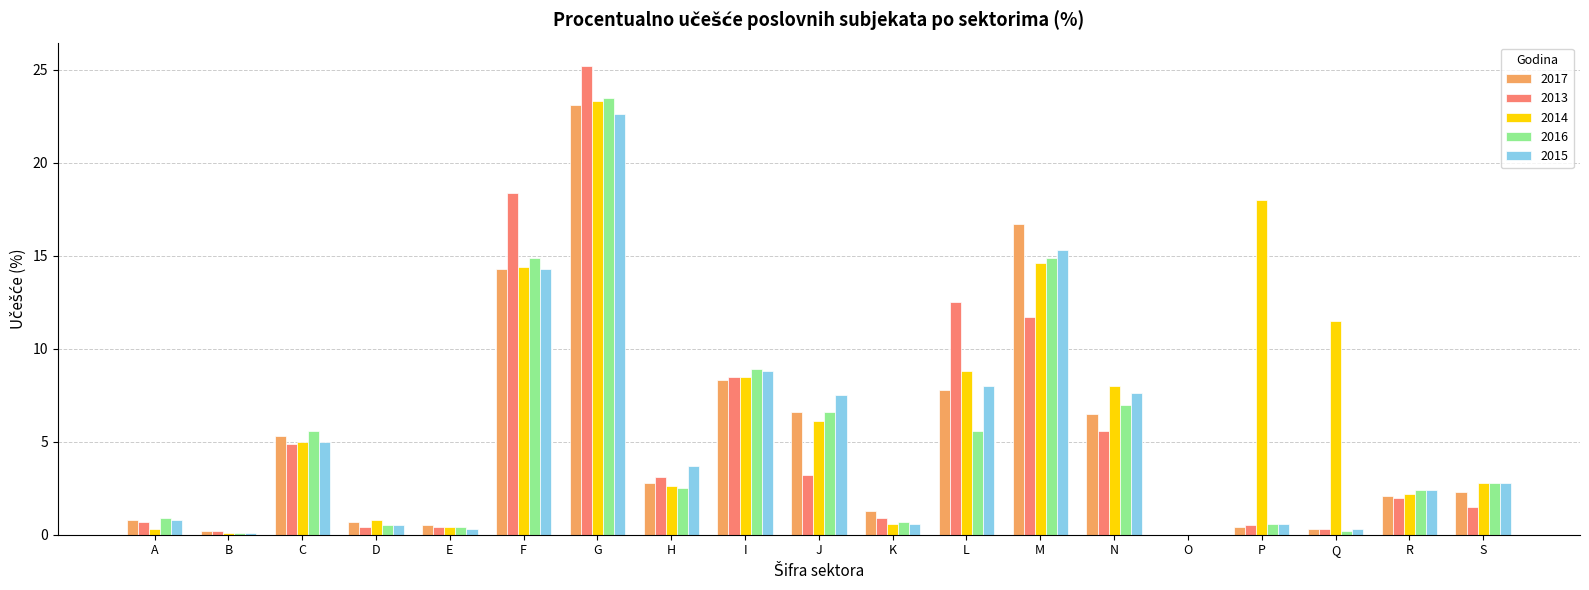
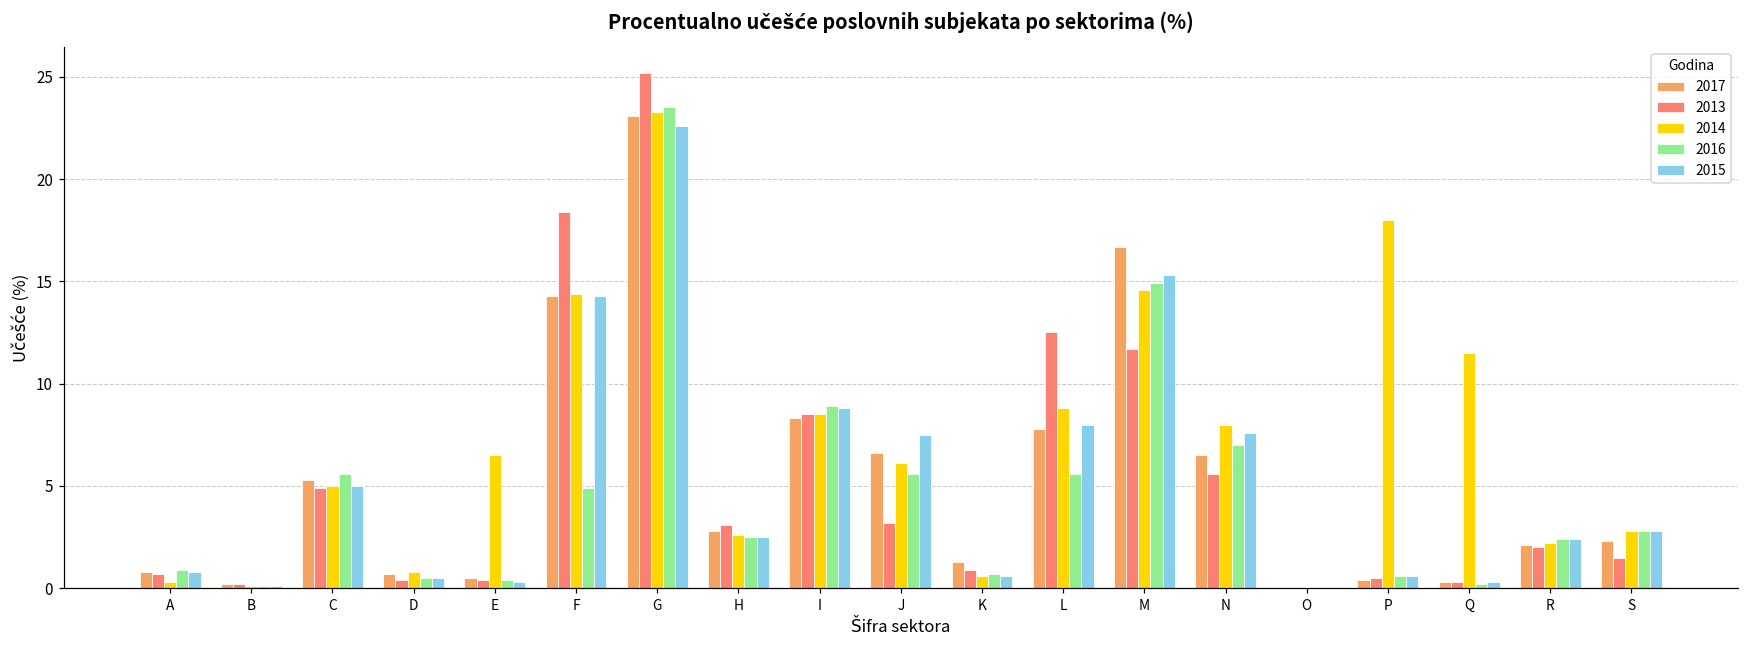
2014, E: 0.4 -> 6.5
2016, F: 14.9 -> 4.9
2015, H: 3.7 -> 2.5
2016, J: 6.6 -> 5.6
